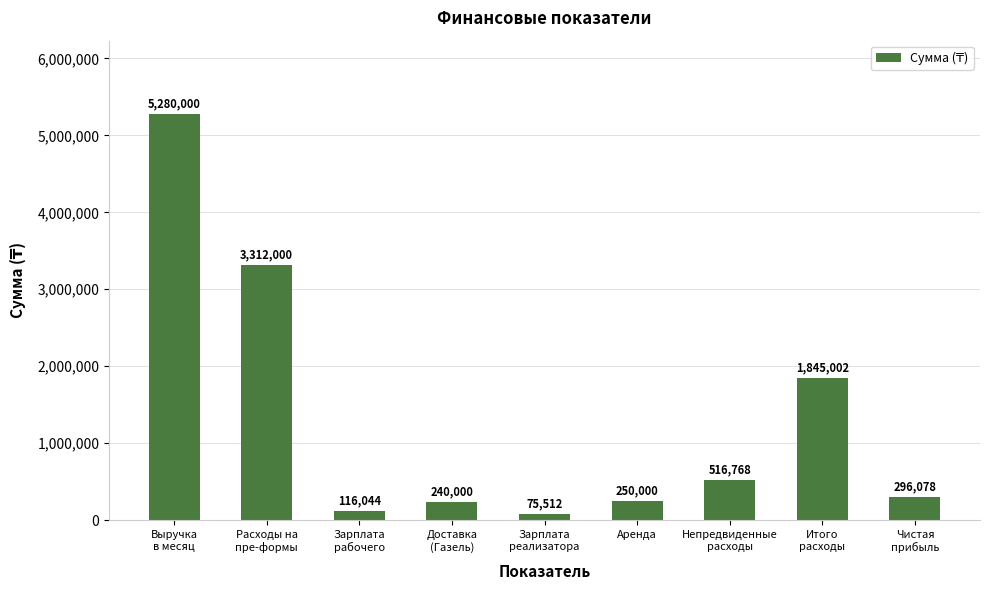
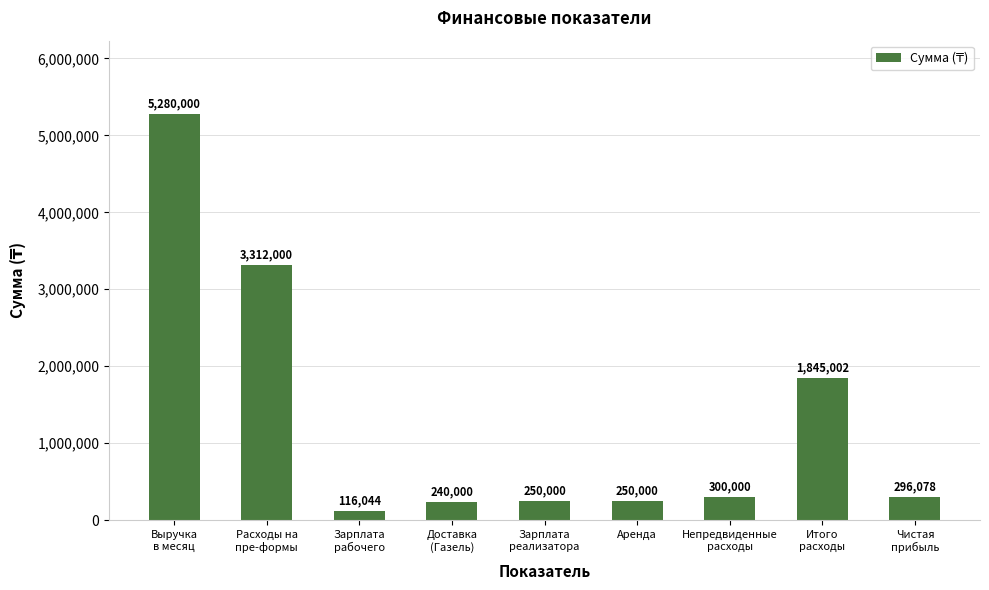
Зарплата реализатора: 75,512 -> 250,000
Непредвиденные расходы: 516,768 -> 300,000
